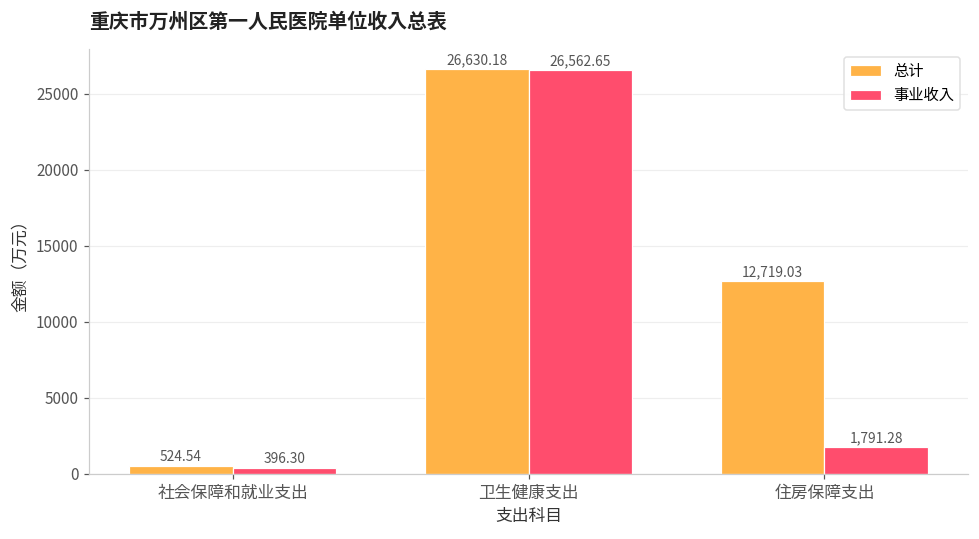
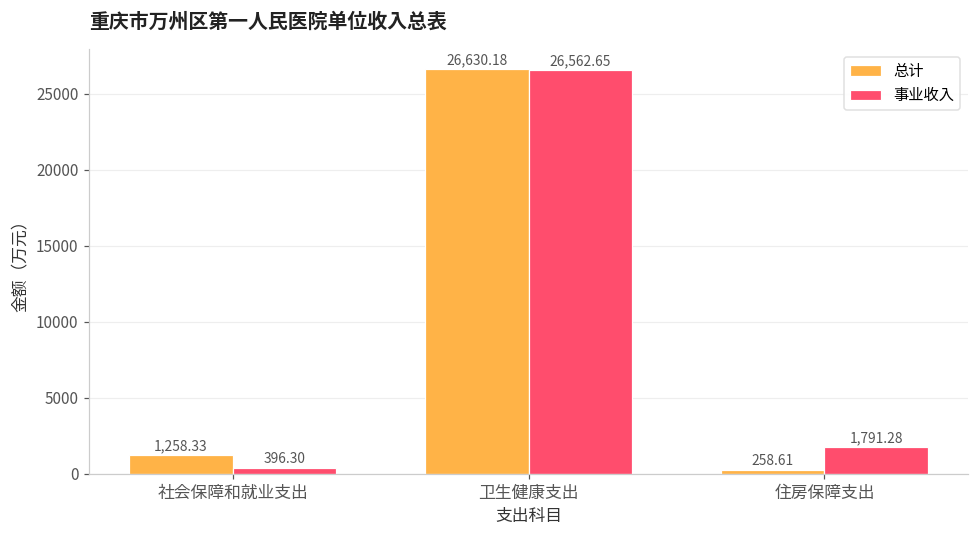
总计, 社会保障和就业支出: 524.54 -> 1,258.33
总计, 住房保障支出: 12,719.03 -> 258.61
